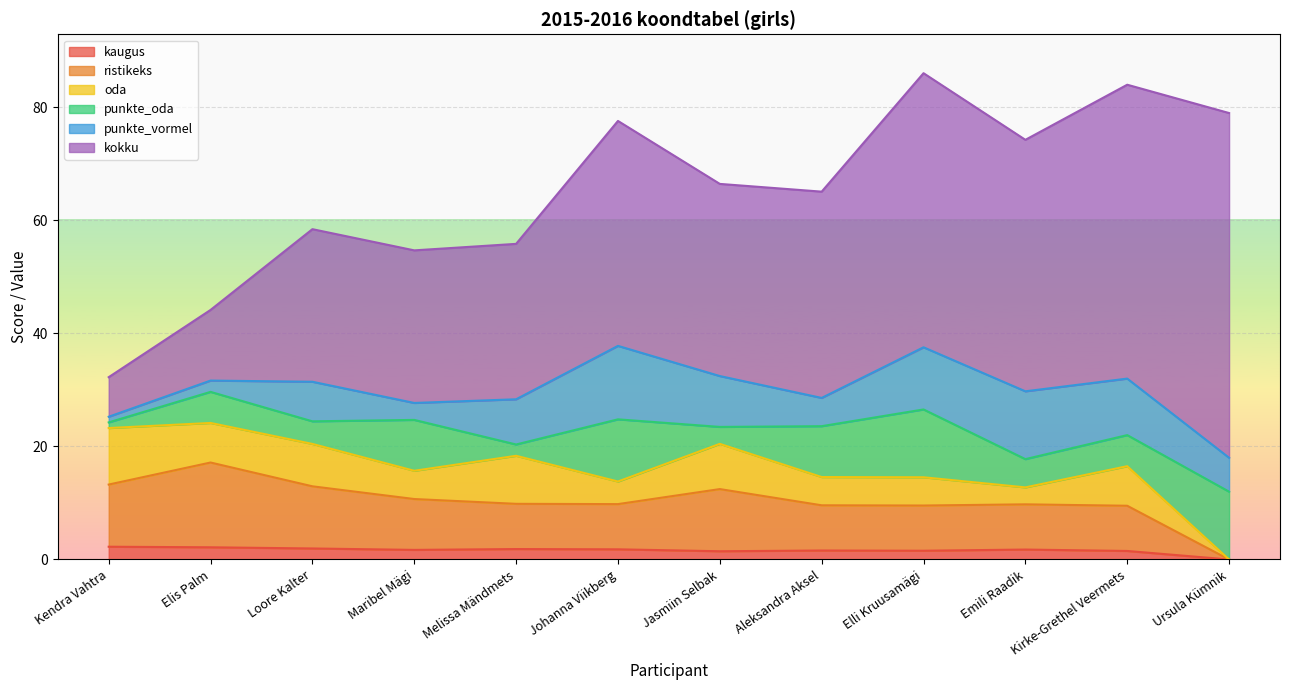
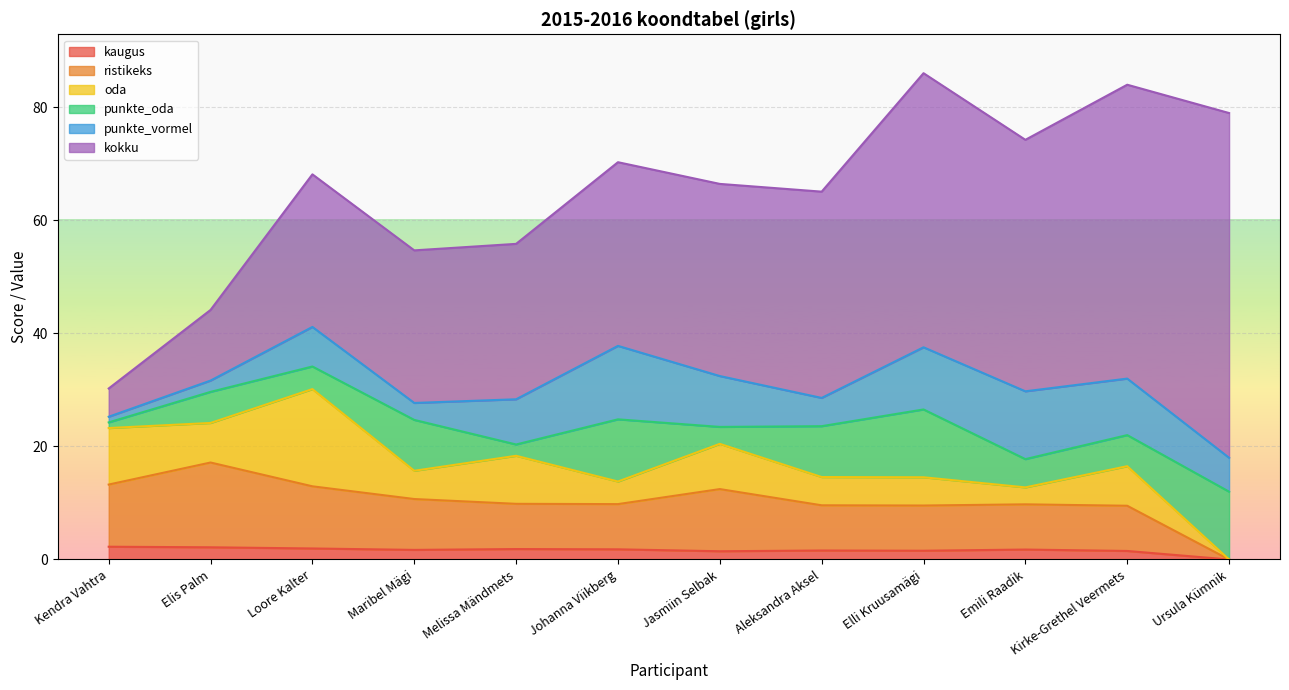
kokku, Kendra Vahtra: 7 -> 5
oda, Loore Kalter: 8 -> 17
kokku, Johanna Viikberg: 40 -> 33
